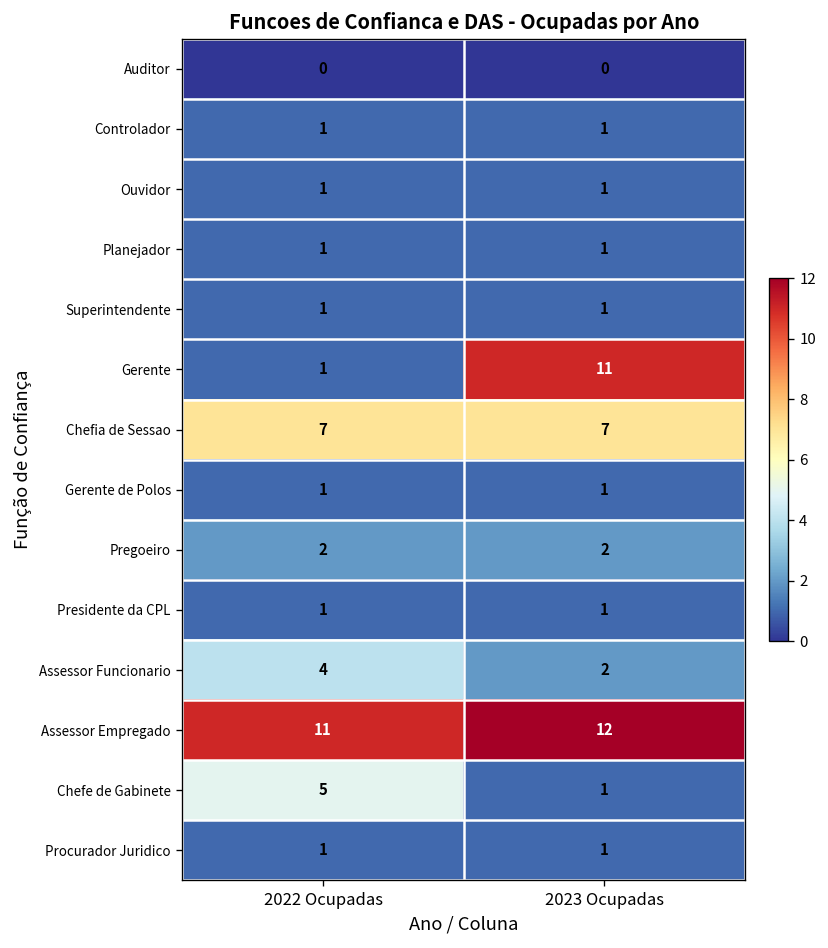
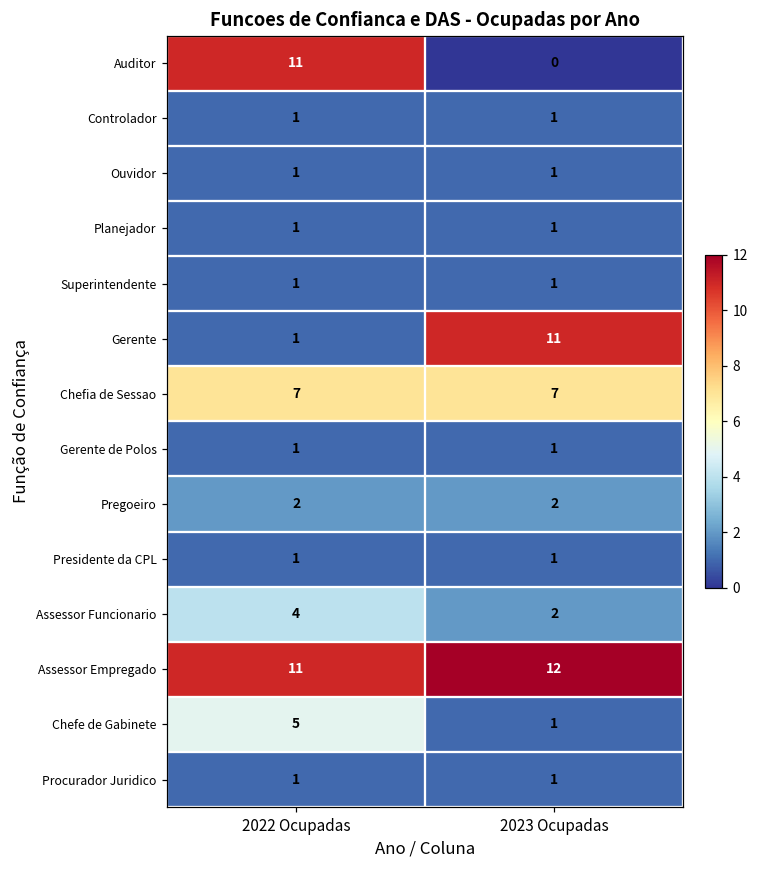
Auditor, 2022 Ocupadas: 0 -> 11
